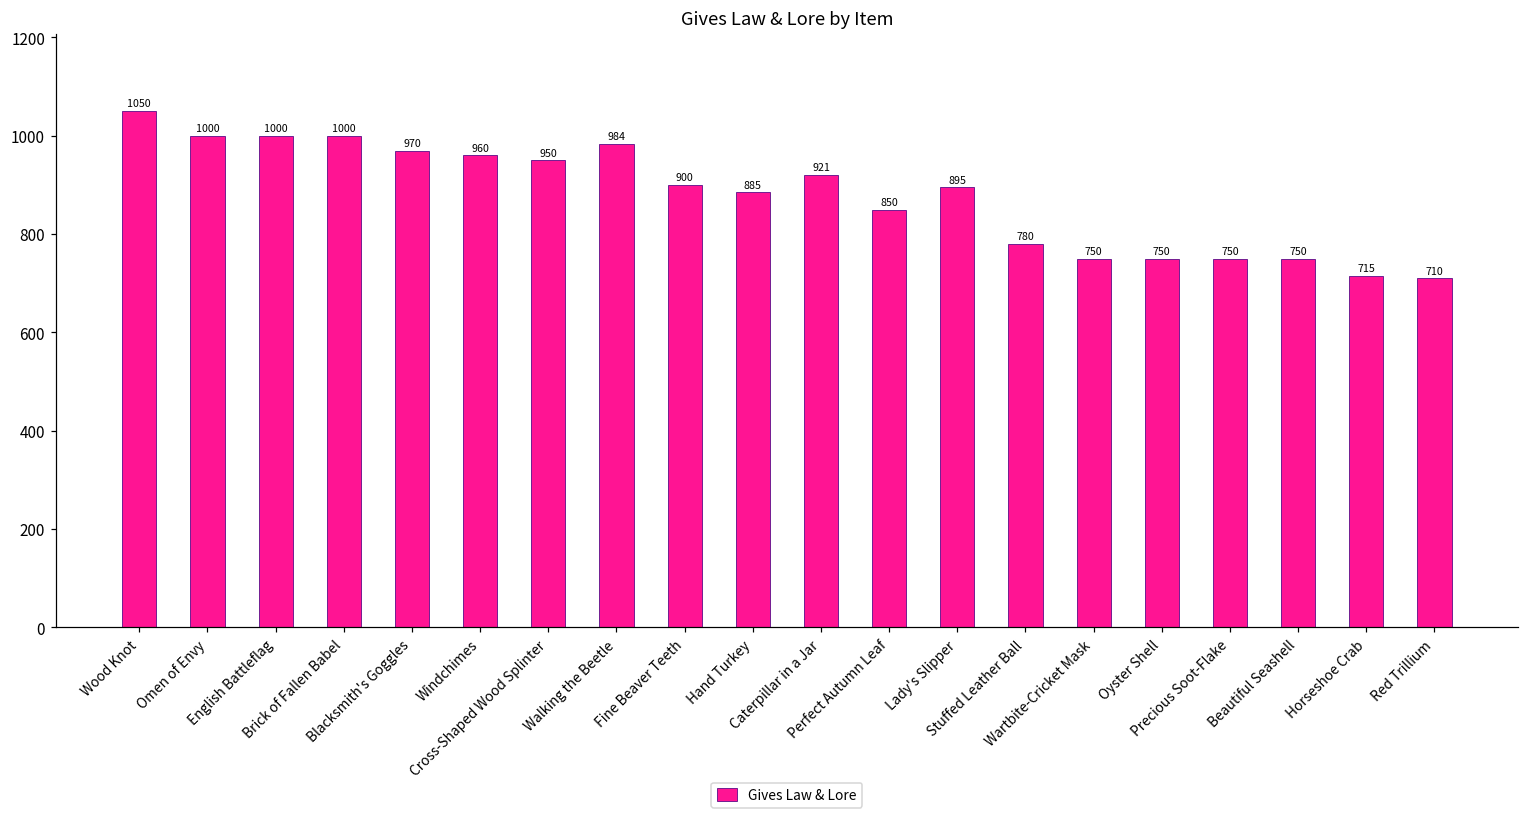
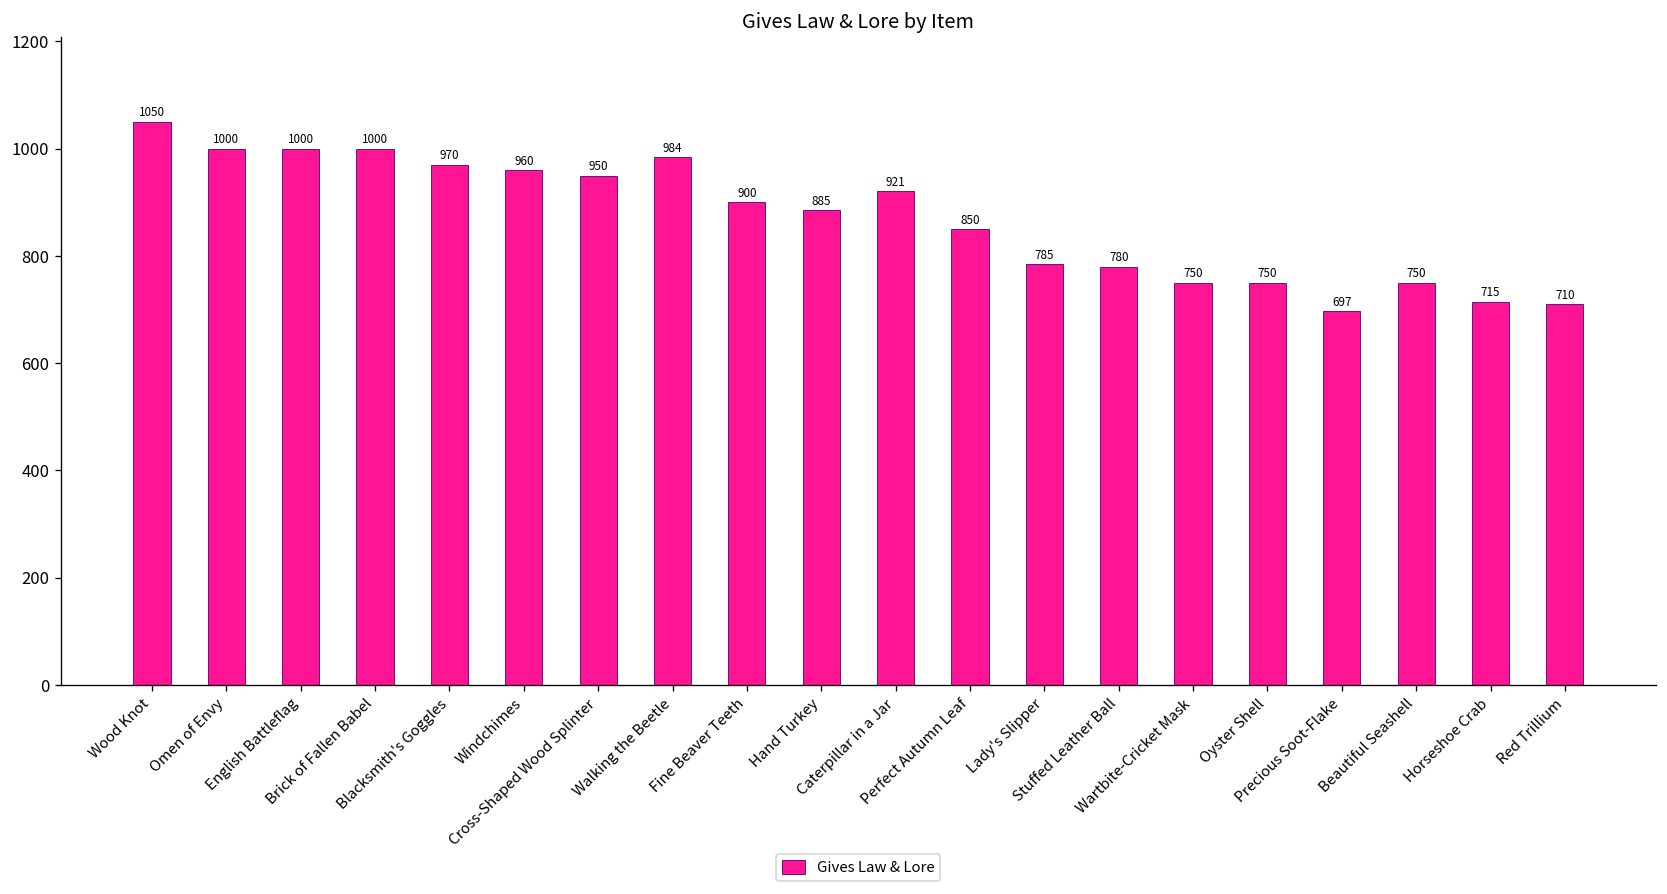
Lady's Slipper: 895 -> 785
Precious Soot-Flake: 750 -> 697
